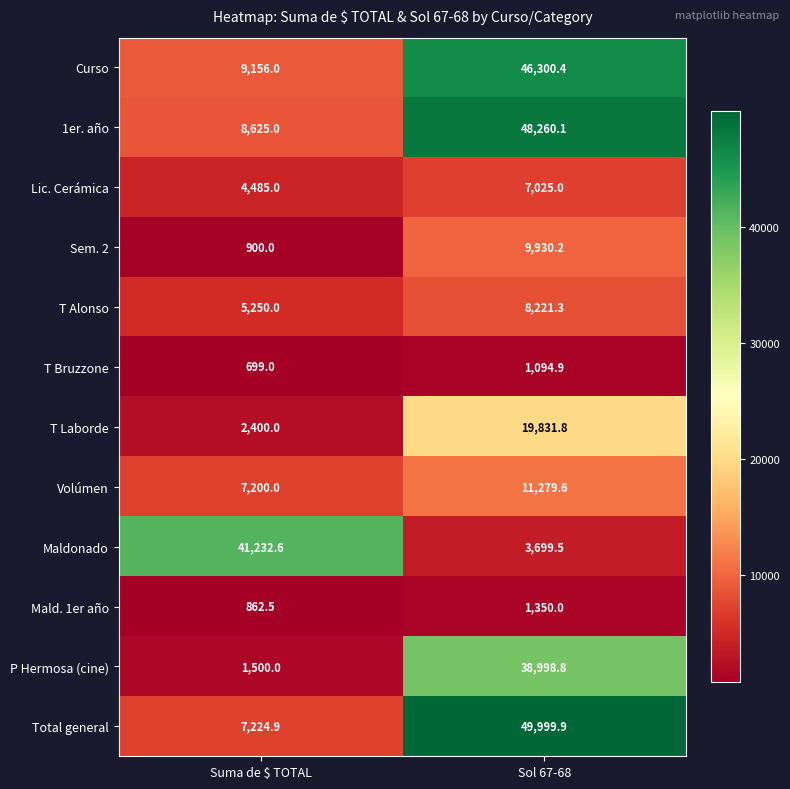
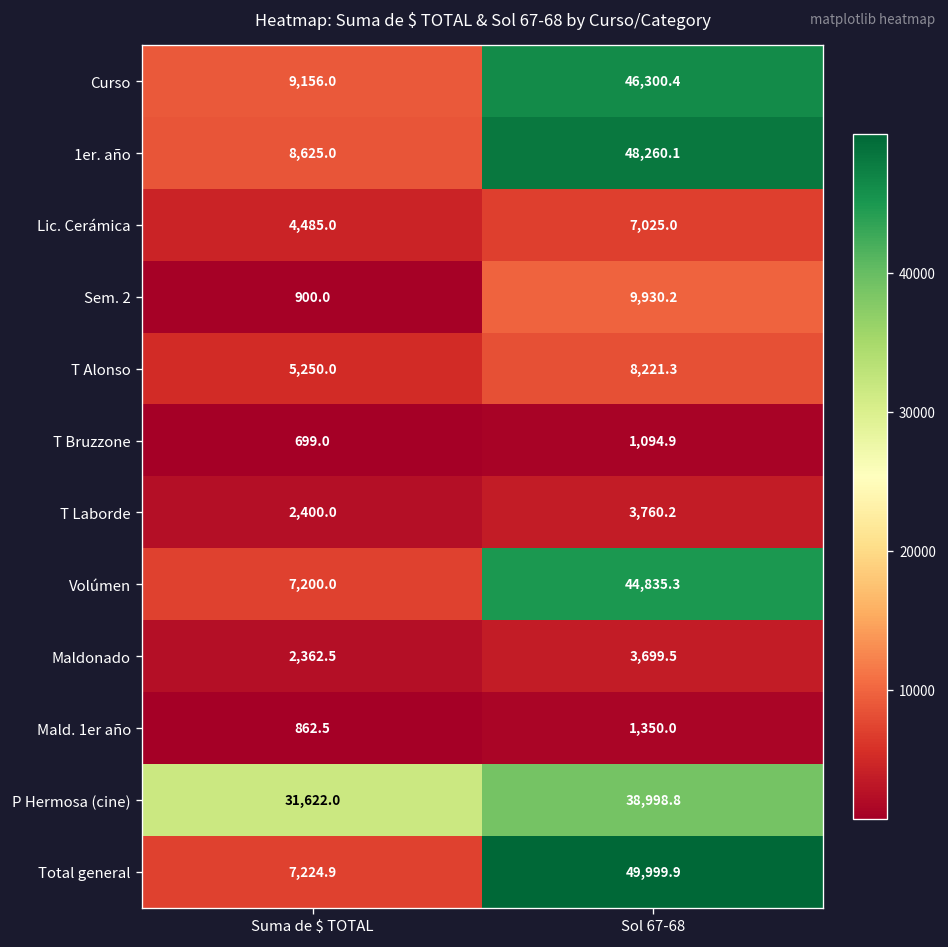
T Laborde, Sol 67-68: 19,831.8 -> 3,760.2
Volúmen, Sol 67-68: 11,279.6 -> 44,835.3
Maldonado, Suma de $ TOTAL: 41,232.6 -> 2,362.5
P Hermosa (cine), Suma de $ TOTAL: 1,500.0 -> 31,622.0
